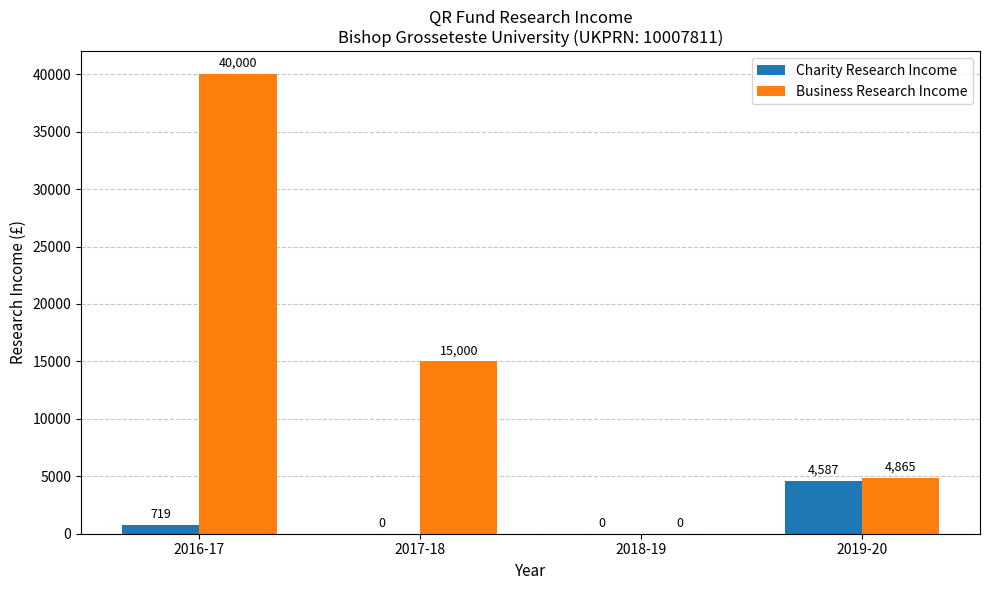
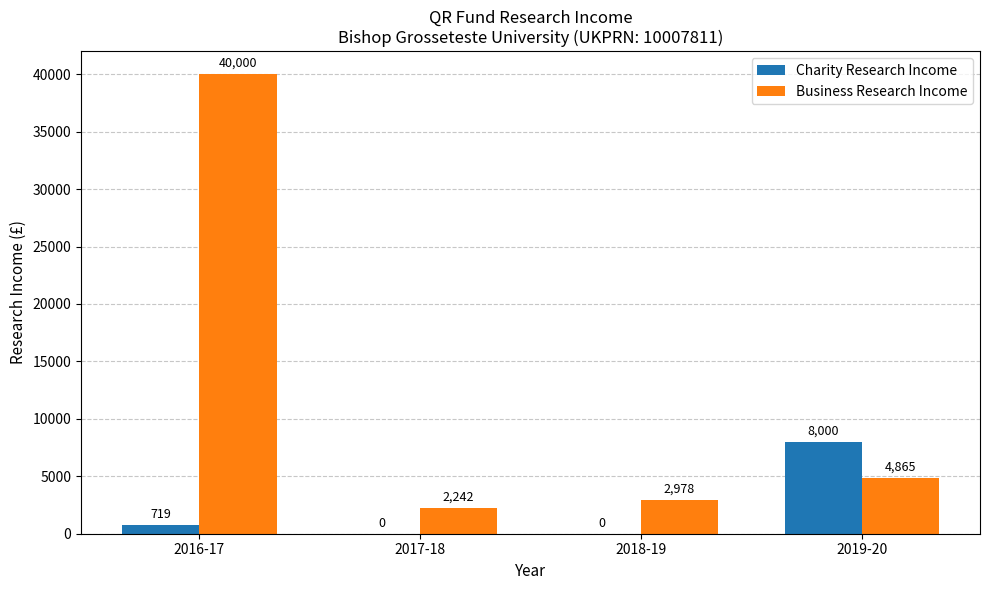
Business Research Income, 2017-18: 15,000 -> 2,242
Business Research Income, 2018-19: 0 -> 2,978
Charity Research Income, 2019-20: 4,587 -> 8,000
